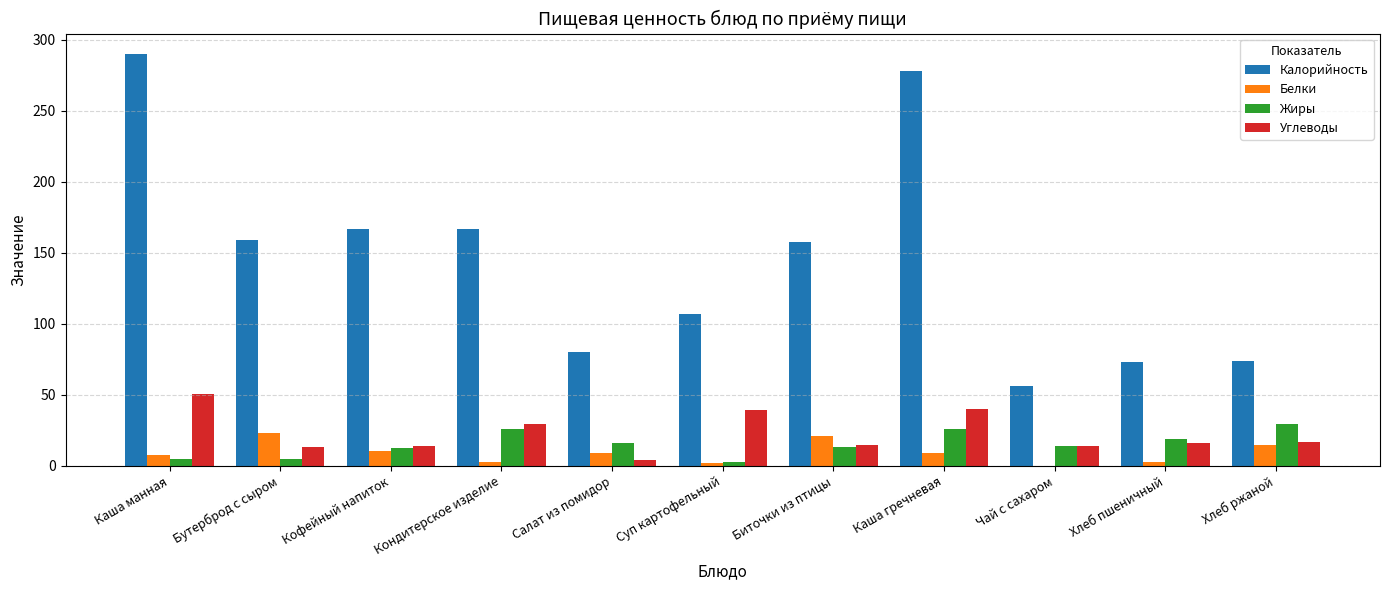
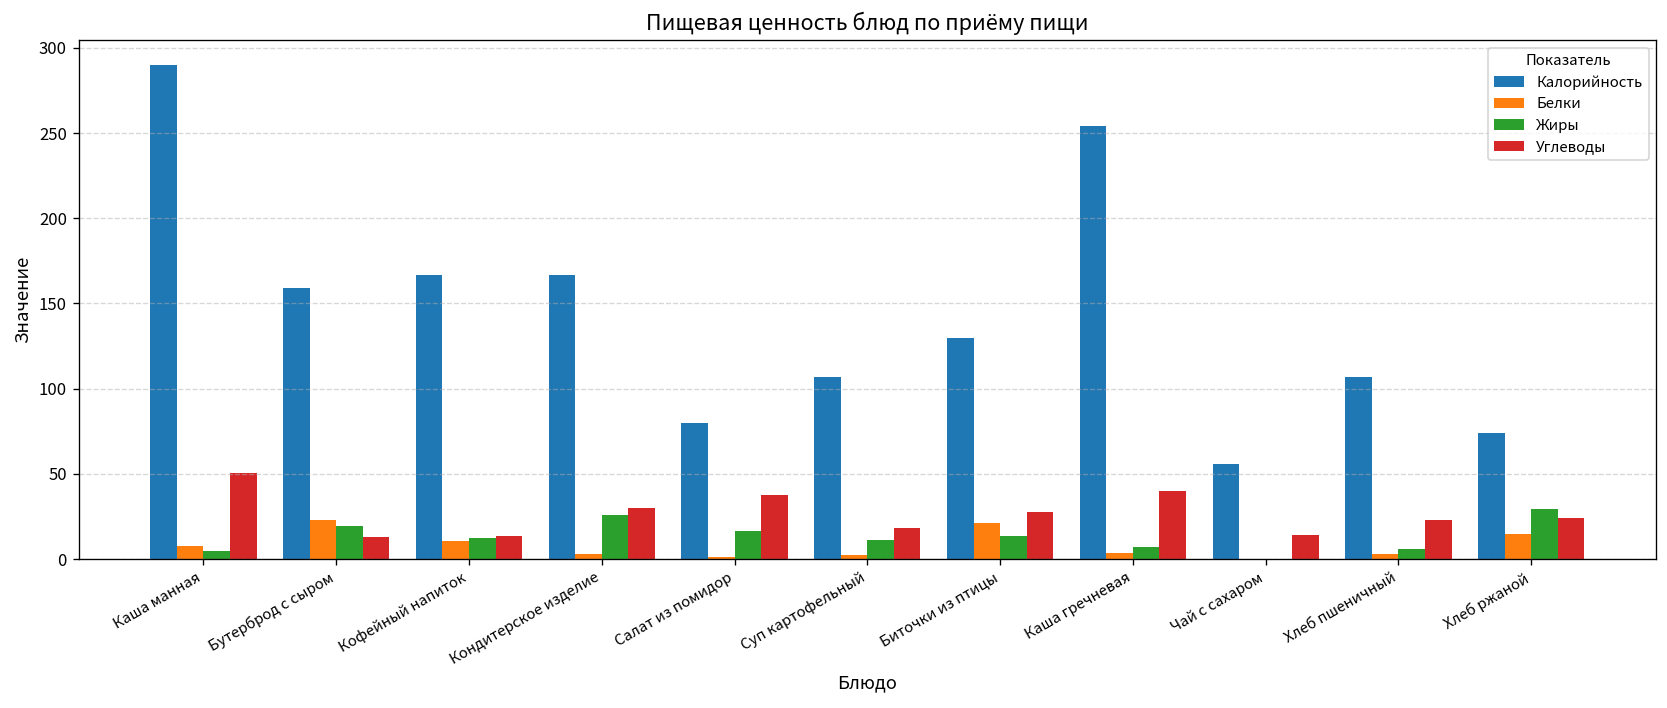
Жиры, Бутерброд с сыром: 5 -> 19
Белки, Салат из помидор: 9 -> 1
Углеводы, Салат из помидор: 4 -> 38
Жиры, Суп картофельный: 3 -> 11
Углеводы, Суп картофельный: 39 -> 18
Калорийность, Биточки из птицы: 158 -> 130
Углеводы, Биточки из птицы: 15 -> 27
Калорийность, Каша гречневая: 278 -> 254
Белки, Каша гречневая: 9 -> 3
Жиры, Каша гречневая: 26 -> 7
Жиры, Чай с сахаром: 14 -> 0
Калорийность, Хлеб пшеничный: 73 -> 107
Жиры, Хлеб пшеничный: 19 -> 6
Углеводы, Хлеб пшеничный: 16 -> 23
Углеводы, Хлеб ржаной: 17 -> 24
